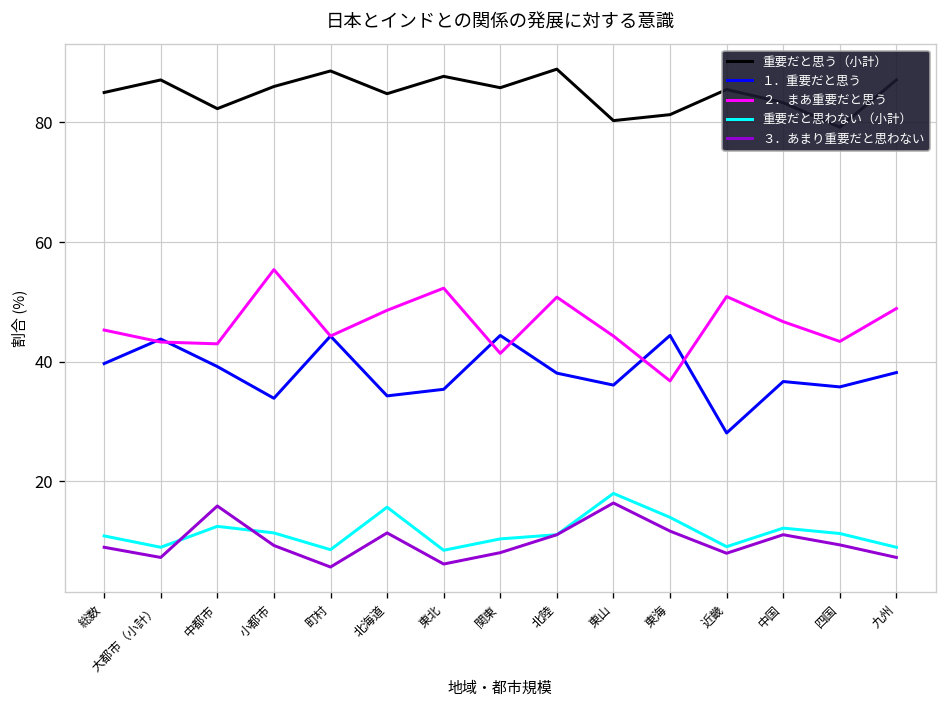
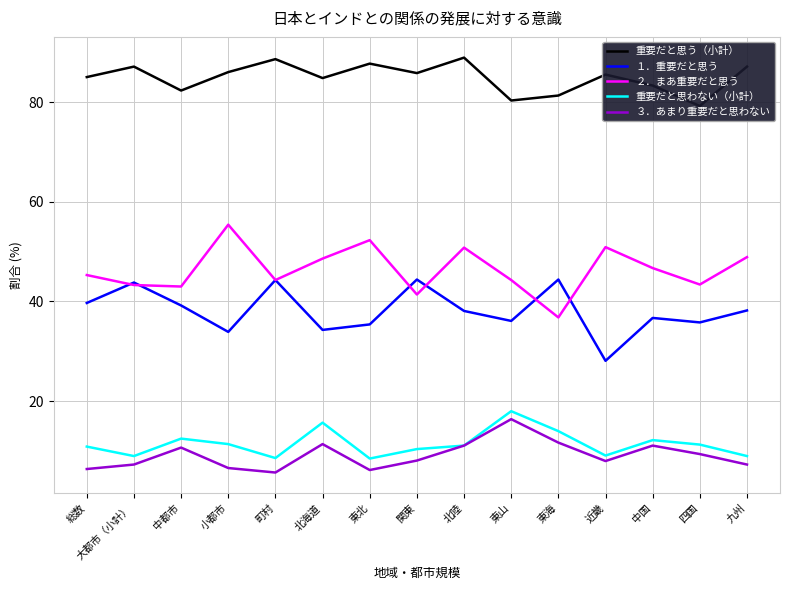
３．あまり重要だと思わない, 総数: 9 -> 6
３．あまり重要だと思わない, 中都市: 16 -> 11
３．あまり重要だと思わない, 小都市: 9 -> 7
